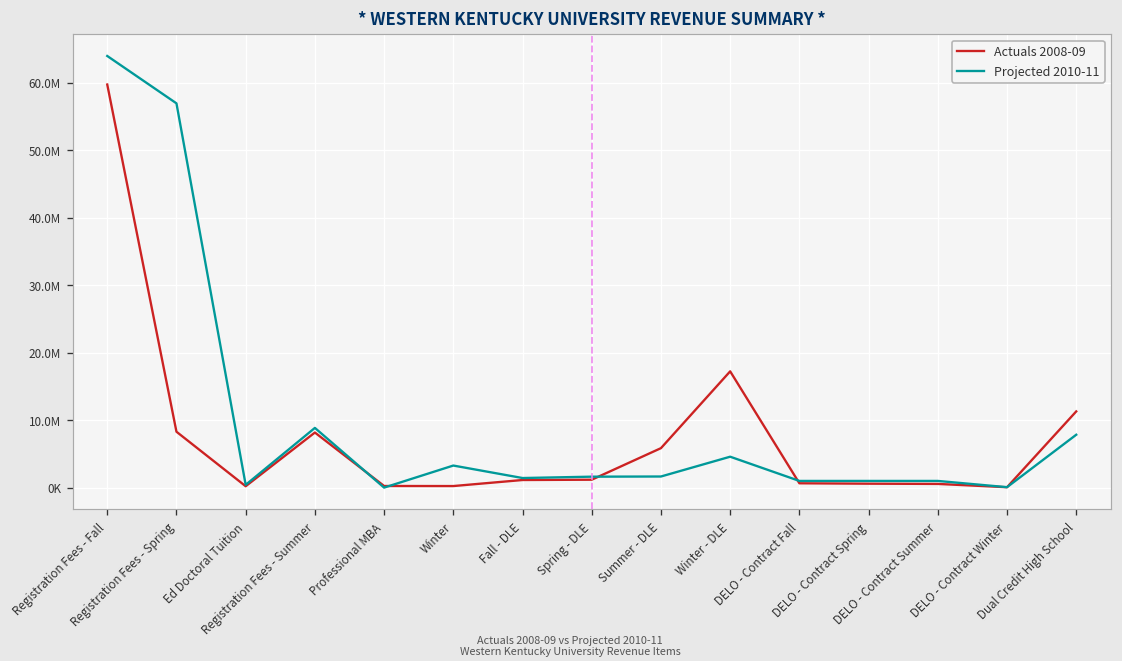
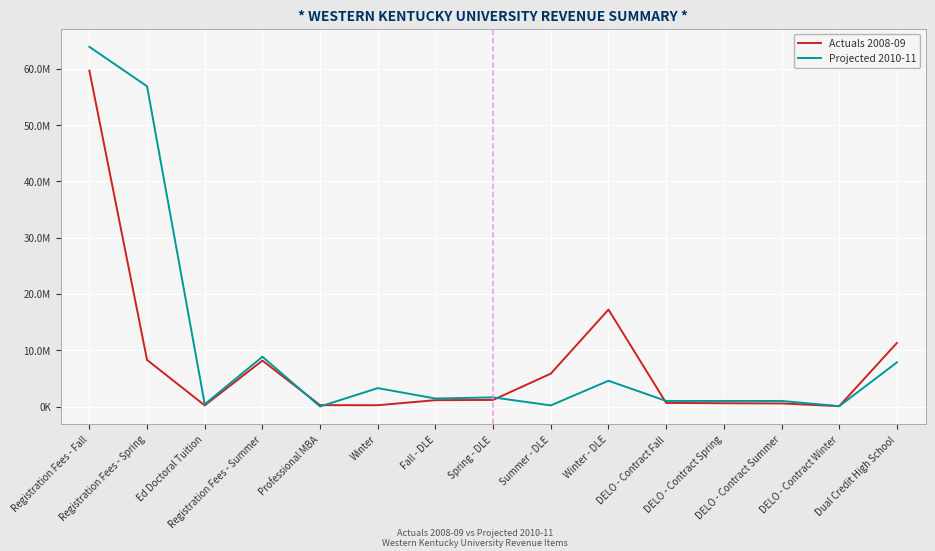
Projected 2010-11, Summer - DLE: 2000000 -> 0
